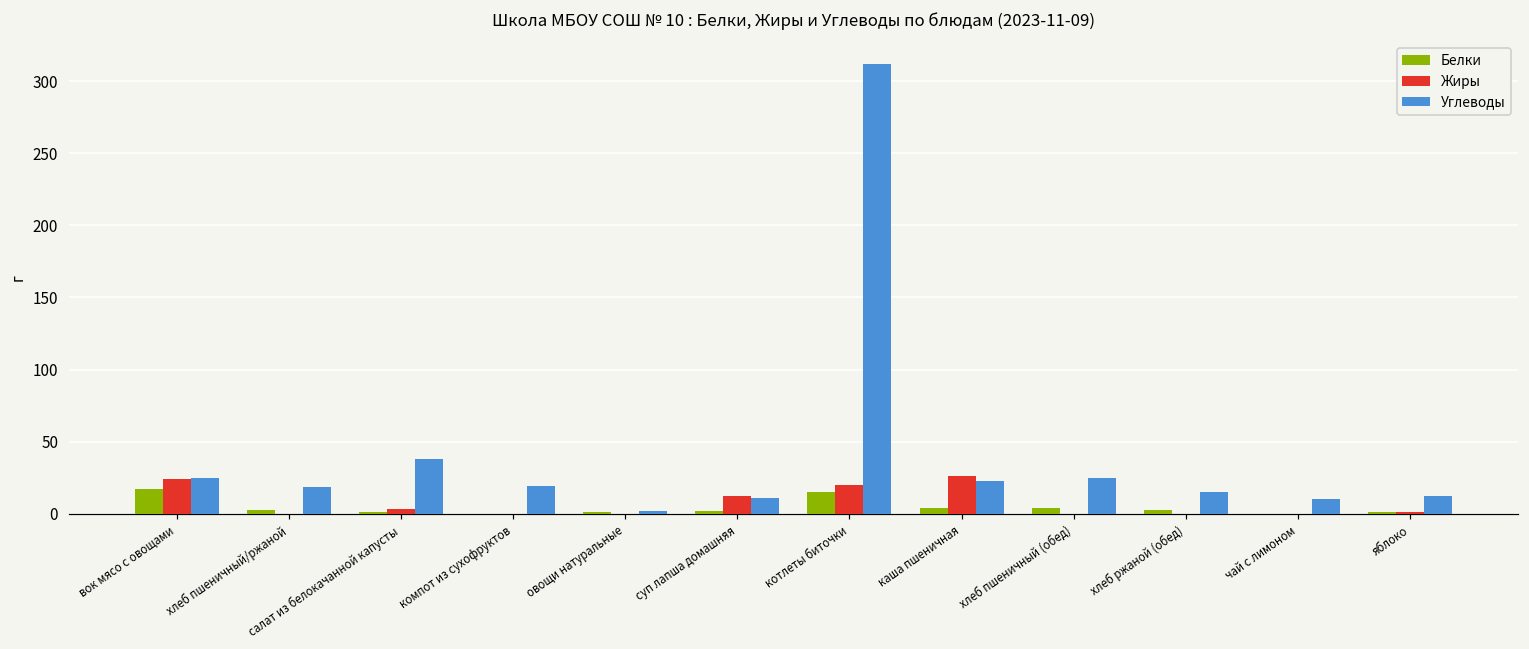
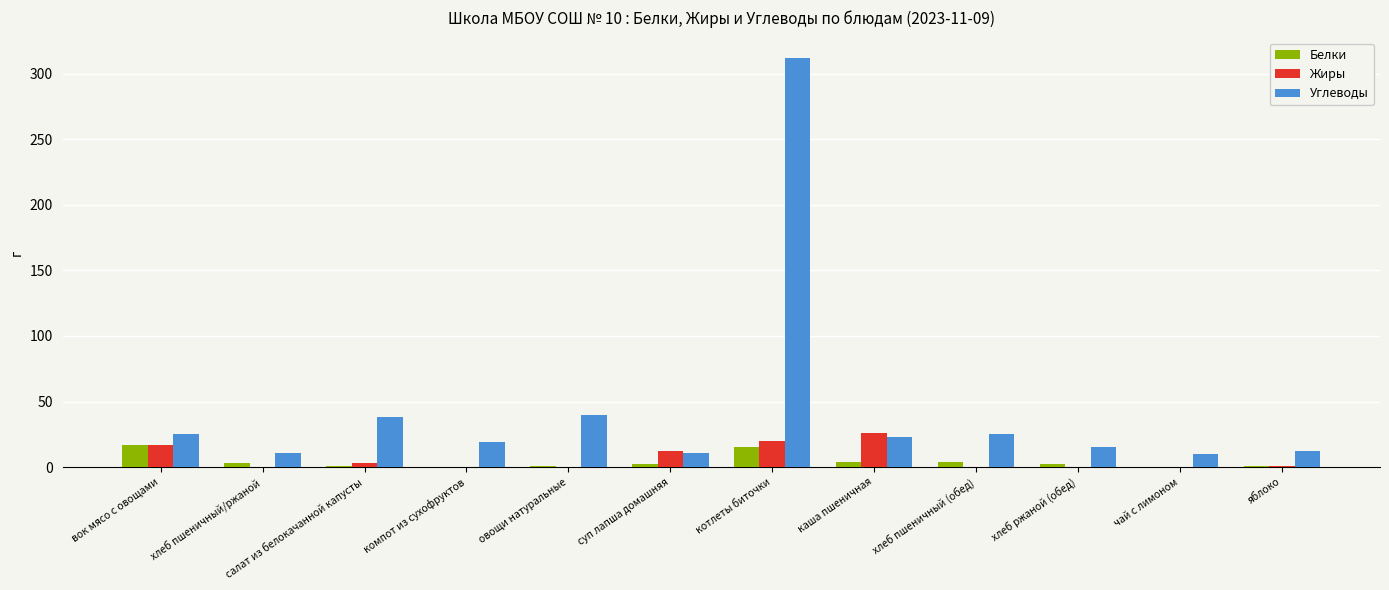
Жиры, вок мясо с овощами: 24 -> 17
Углеводы, хлеб пшеничный/ржаной: 19 -> 11
Углеводы, овощи натуральные: 2 -> 40
